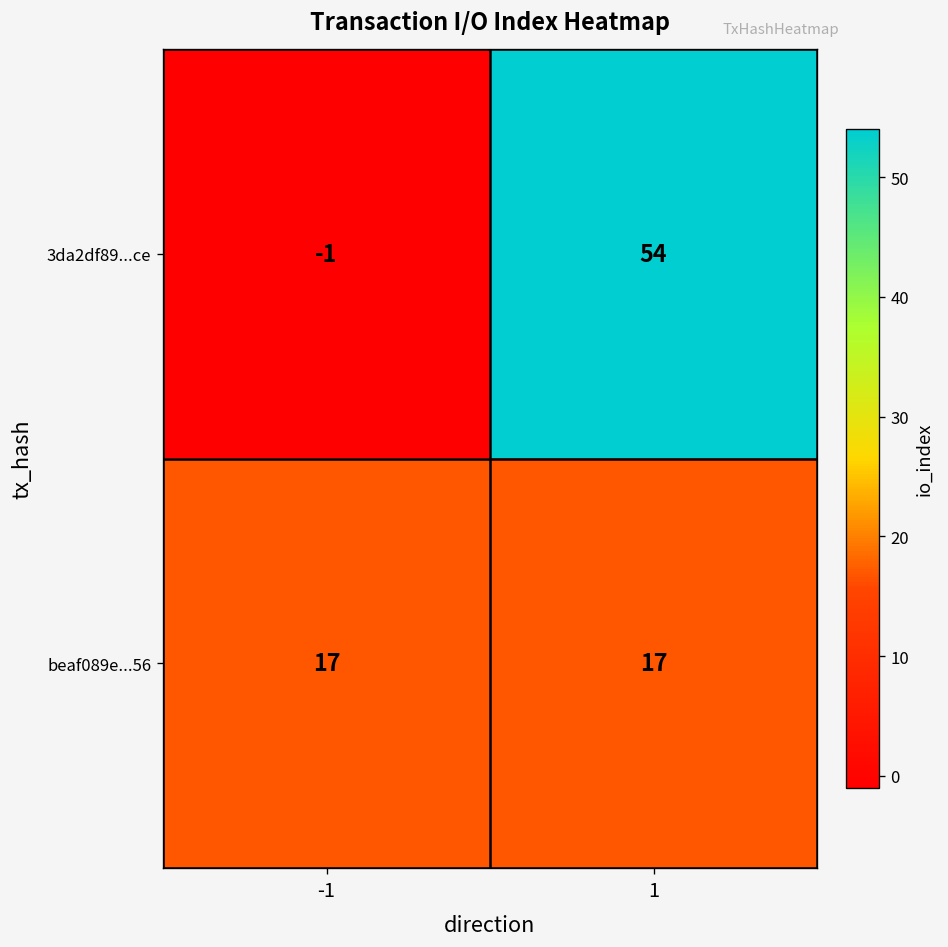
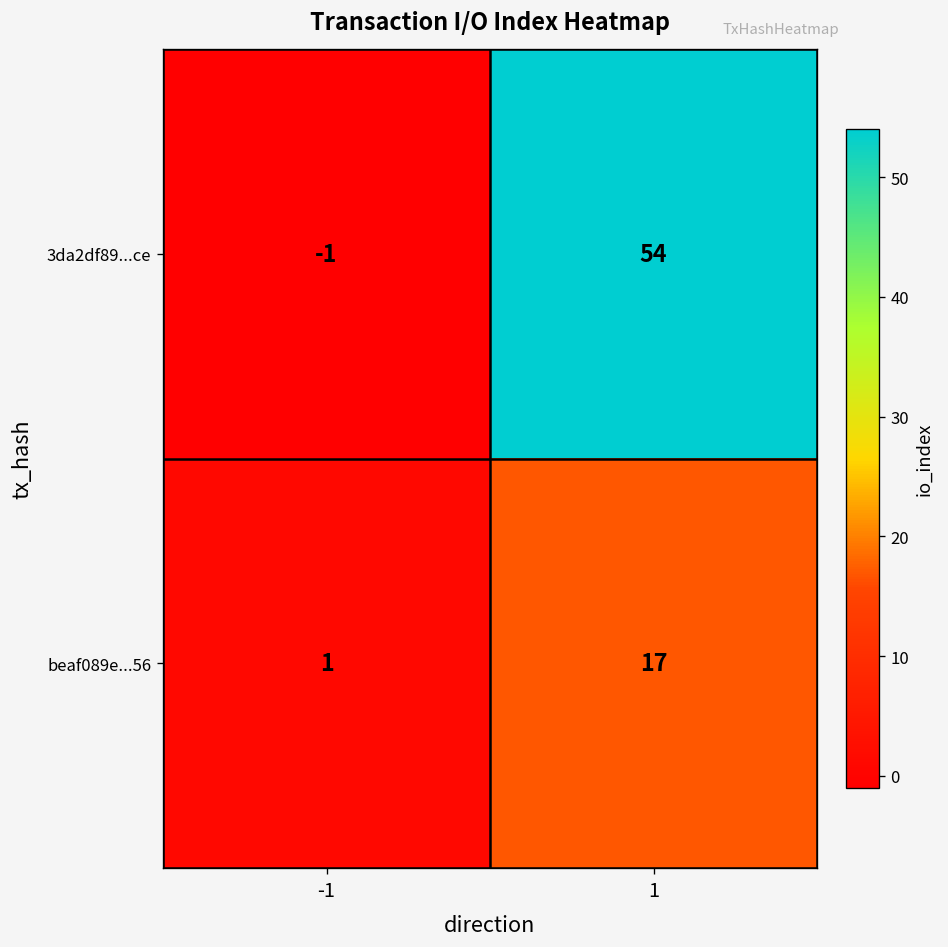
beaf089e...56, -1: 17 -> 1
